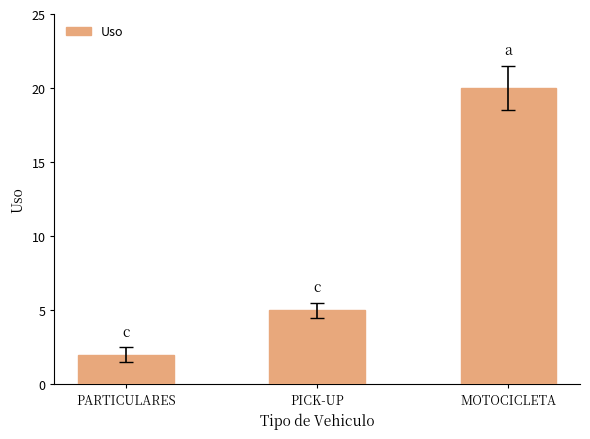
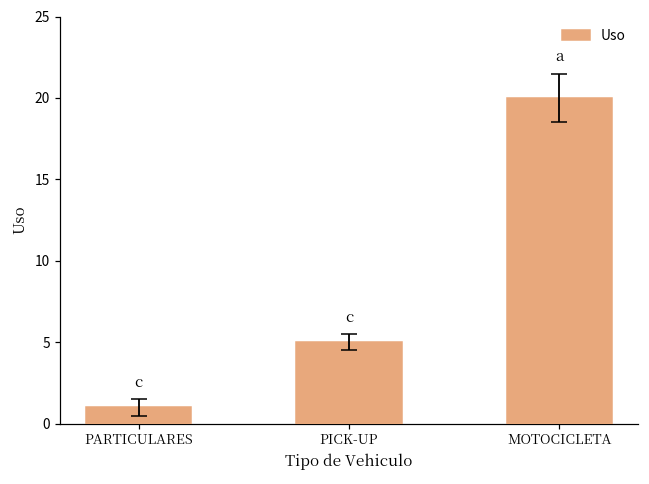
Uso, PARTICULARES: 2 -> 1
